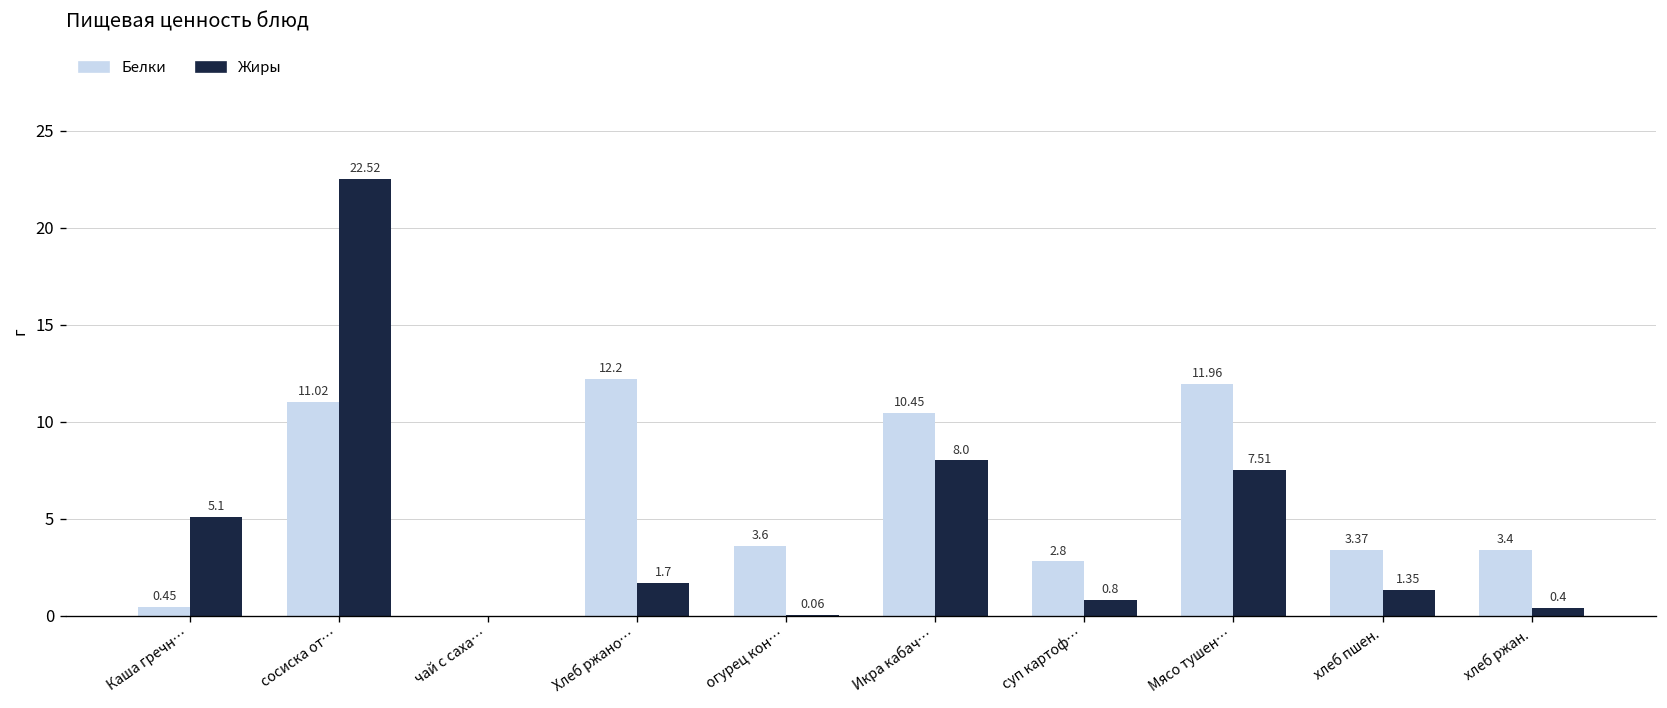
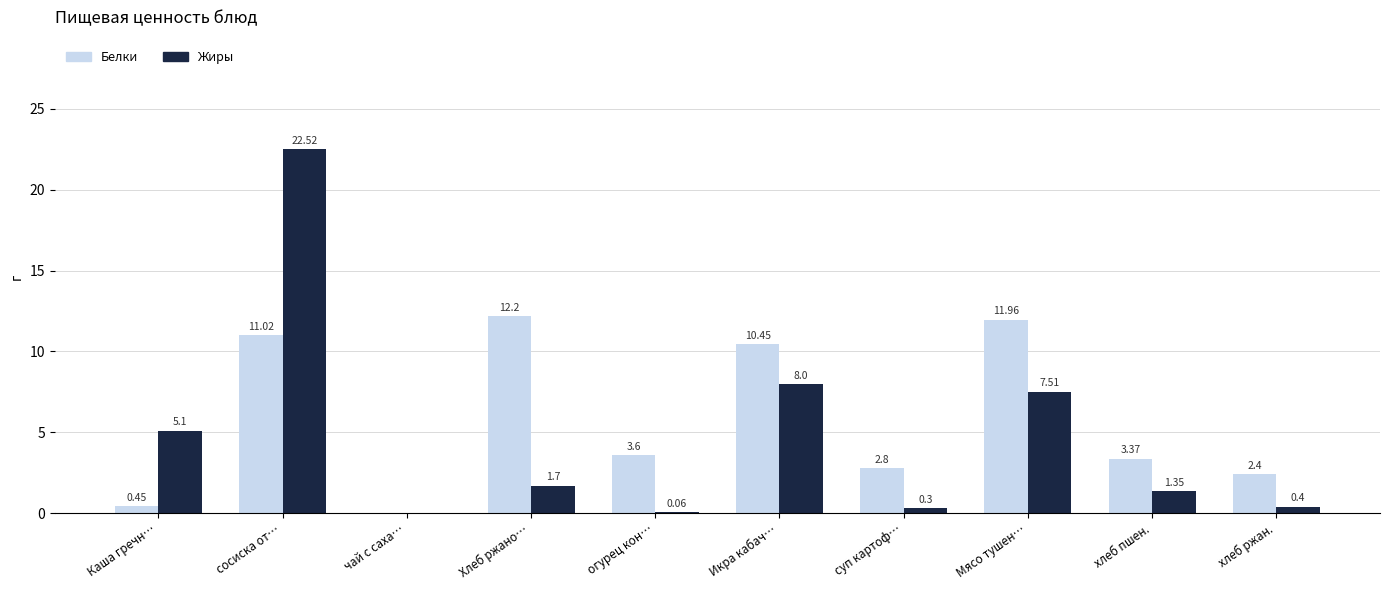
Жиры, суп картоф…: 0.8 -> 0.3
Белки, хлеб ржан.: 3.4 -> 2.4
